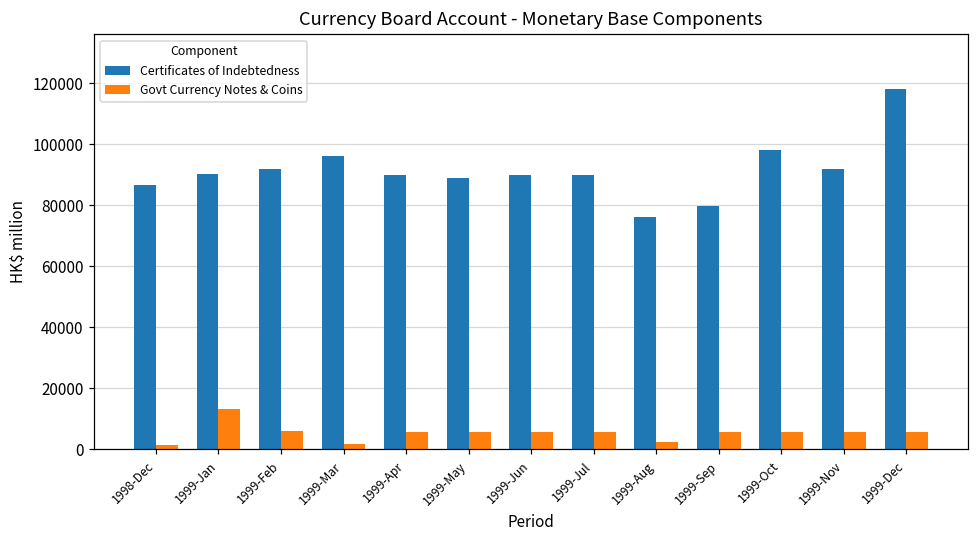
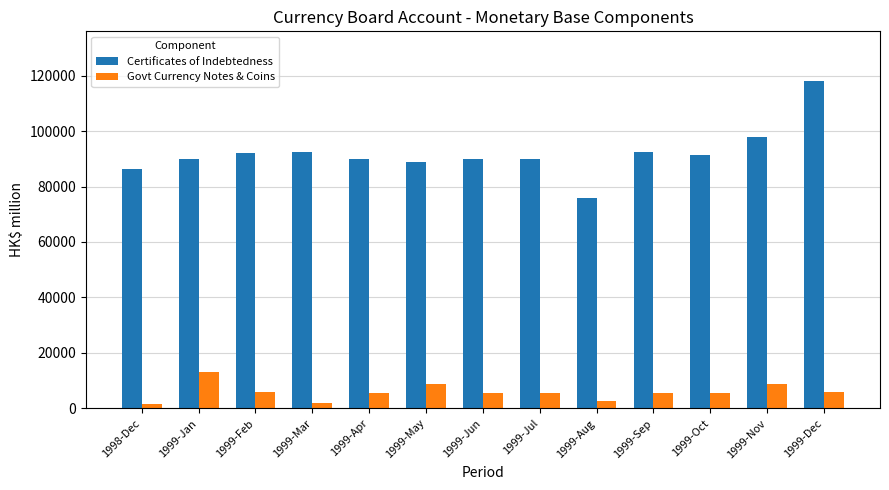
Certificates of Indebtedness, 1999-Mar: 96000 -> 93000
Govt Currency Notes & Coins, 1999-May: 6000 -> 9000
Certificates of Indebtedness, 1999-Sep: 80000 -> 93000
Certificates of Indebtedness, 1999-Oct: 98000 -> 91000
Certificates of Indebtedness, 1999-Nov: 92000 -> 98000
Govt Currency Notes & Coins, 1999-Nov: 6000 -> 9000
